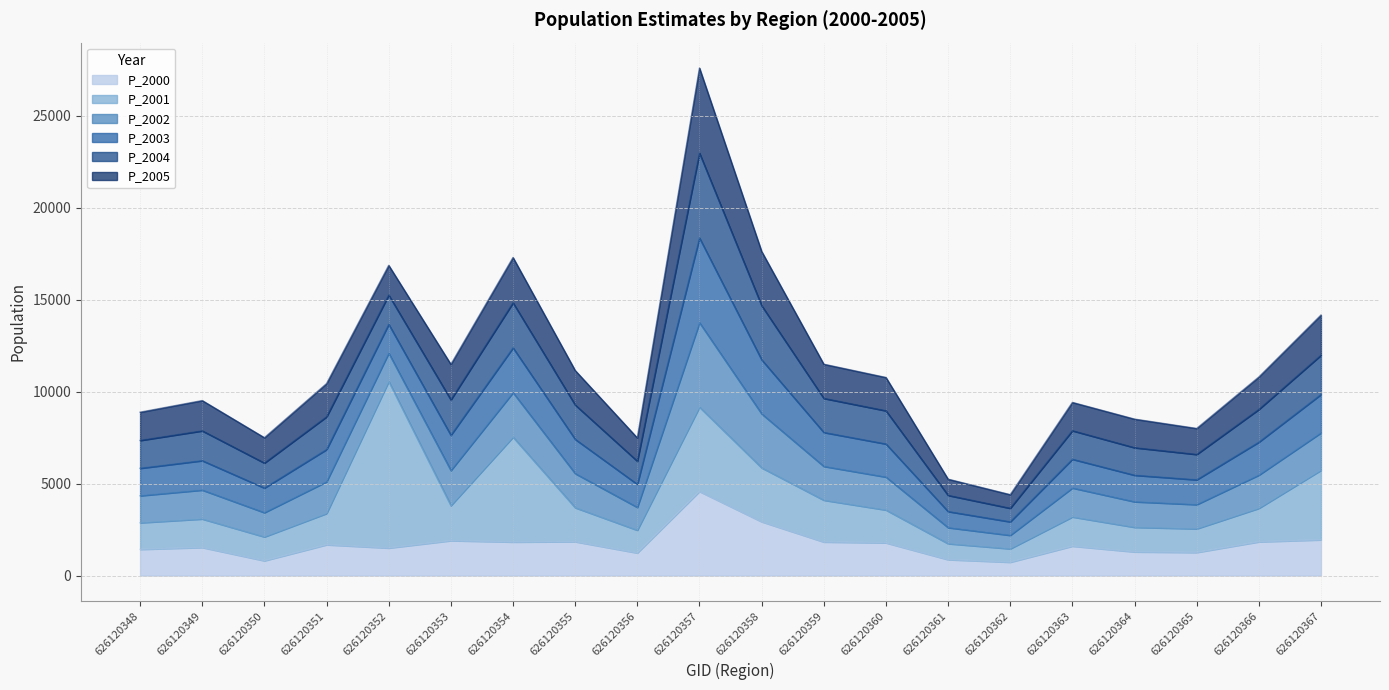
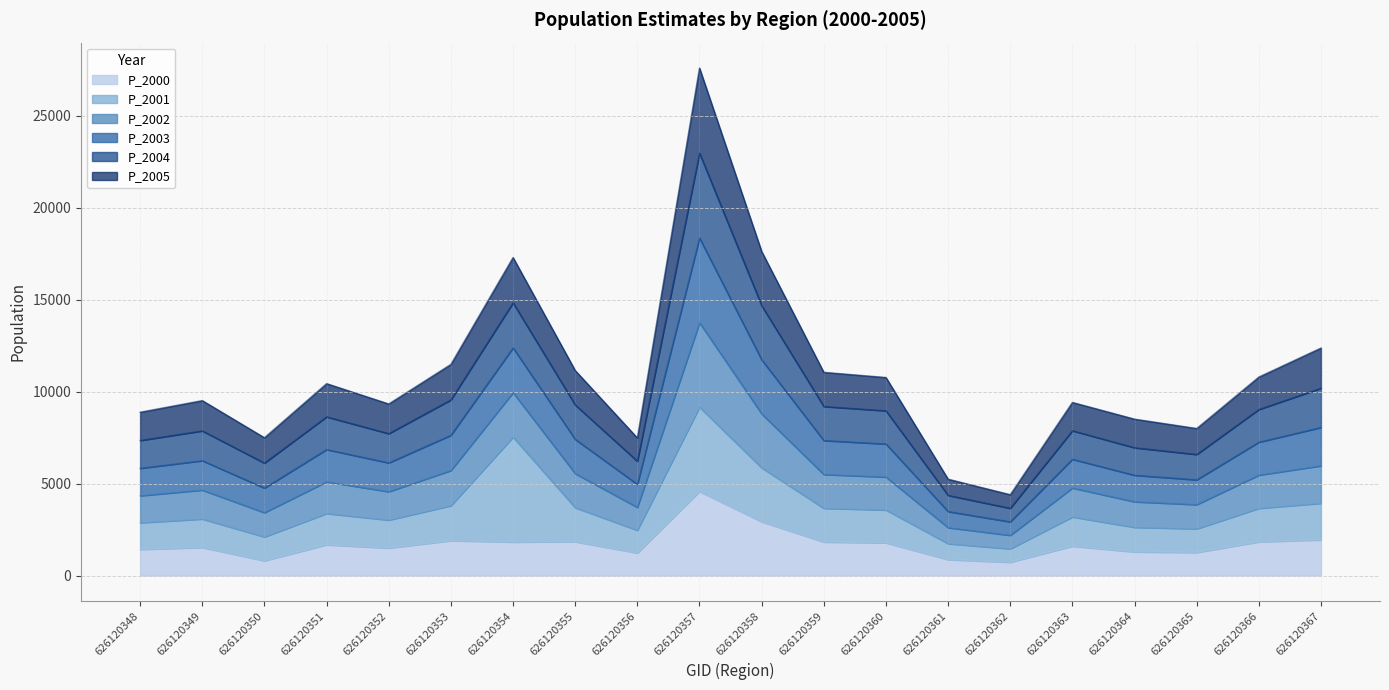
P_2001, 626120352: 9100 -> 1500
P_2001, 626120359: 2300 -> 1800
P_2001, 626120367: 3800 -> 2000
